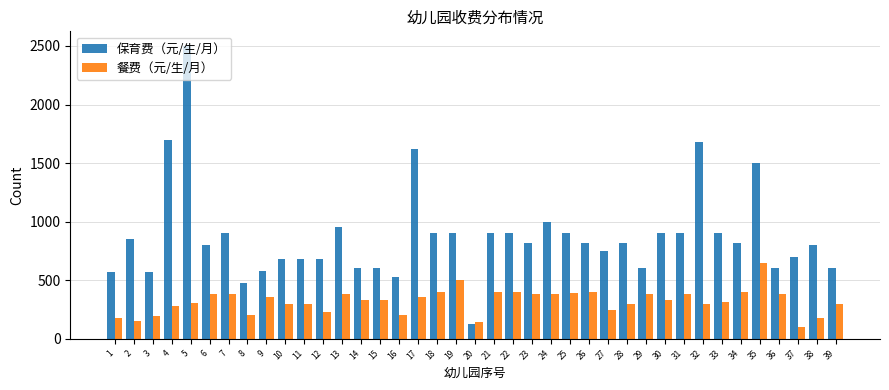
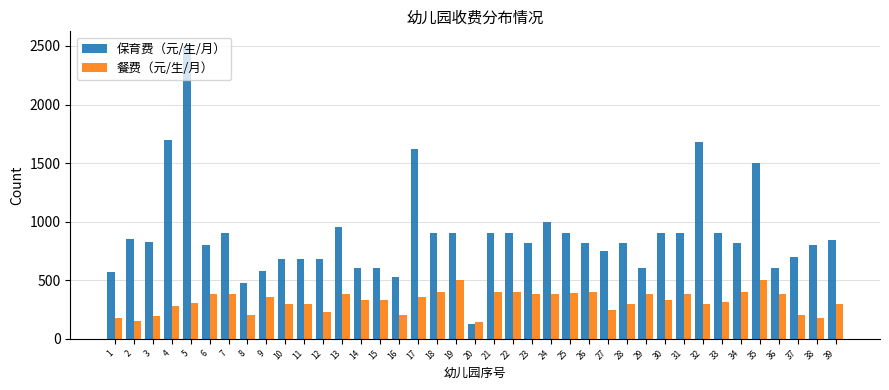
保育费（元/生/月）, 3: 570 -> 830
餐费（元/生/月）, 35: 640 -> 500
餐费（元/生/月）, 37: 100 -> 200
保育费（元/生/月）, 39: 600 -> 850
